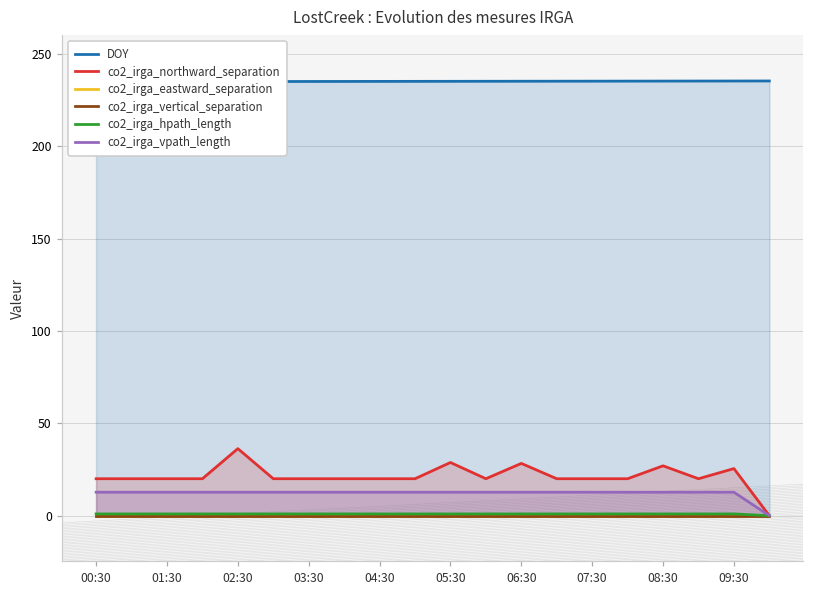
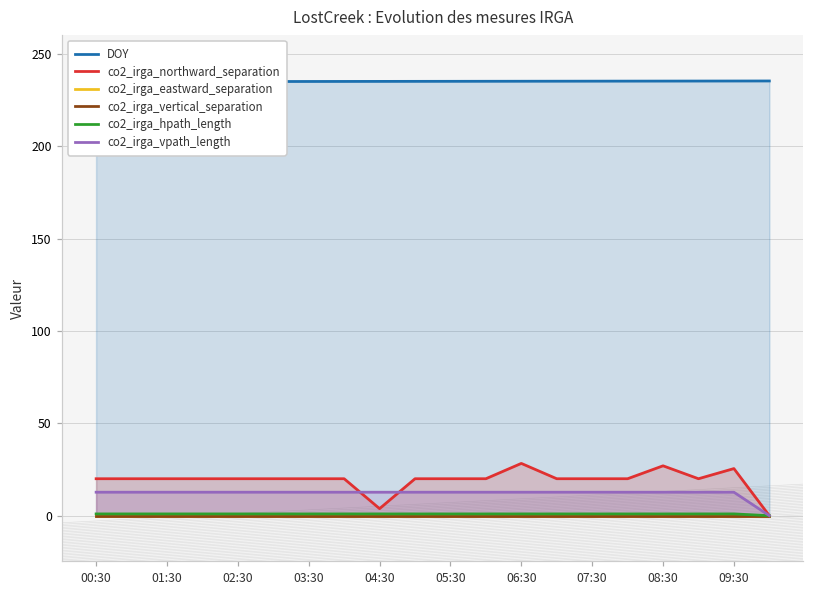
co2_irga_northward_separation, 02:30: 36 -> 20
co2_irga_northward_separation, 04:30: 20 -> 4
co2_irga_northward_separation, 05:30: 29 -> 20
